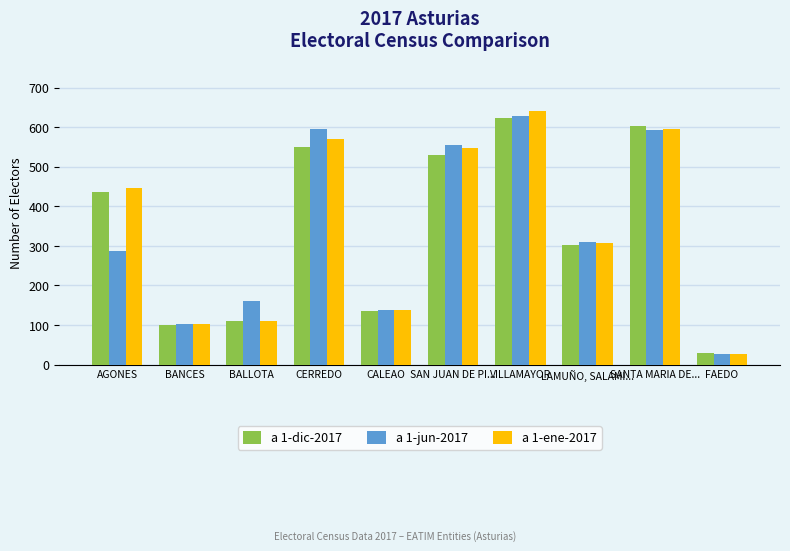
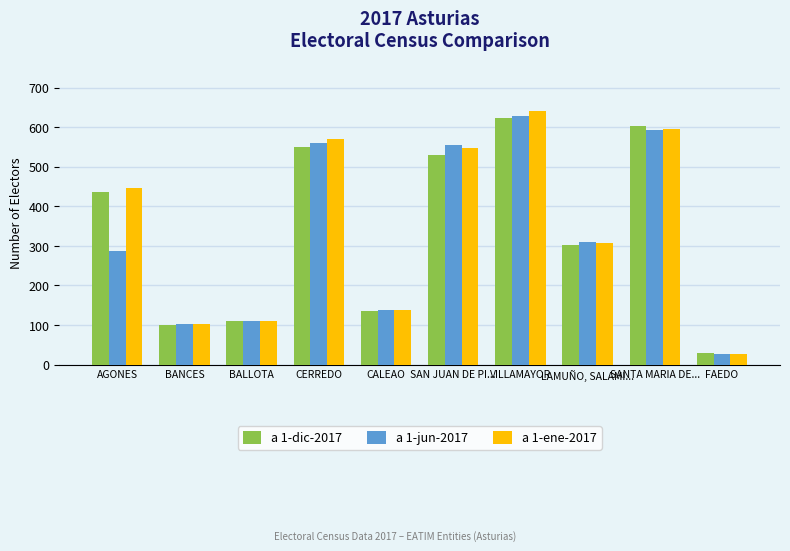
a 1-jun-2017, BALLOTA: 160 -> 110
a 1-jun-2017, CERREDO: 600 -> 560
